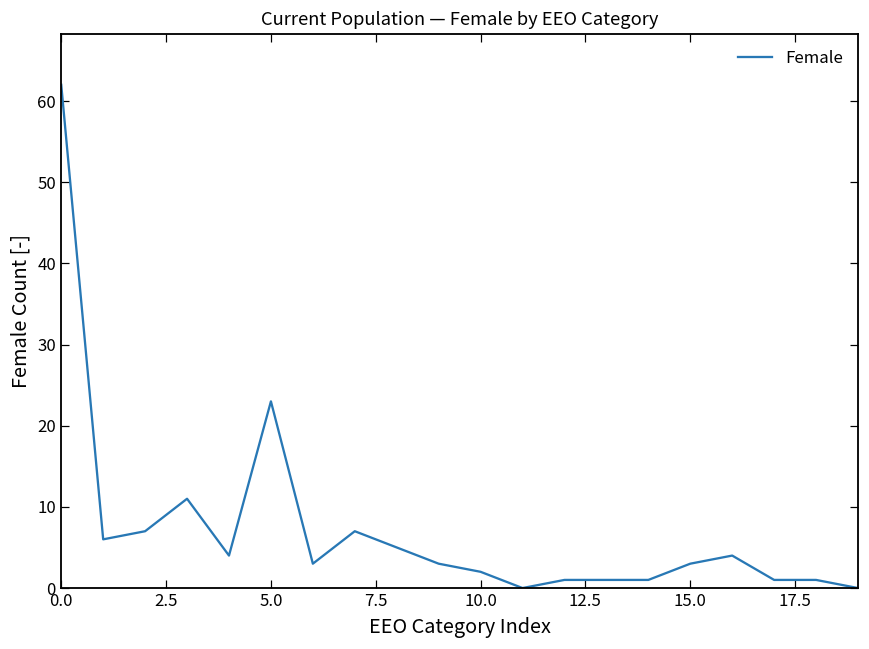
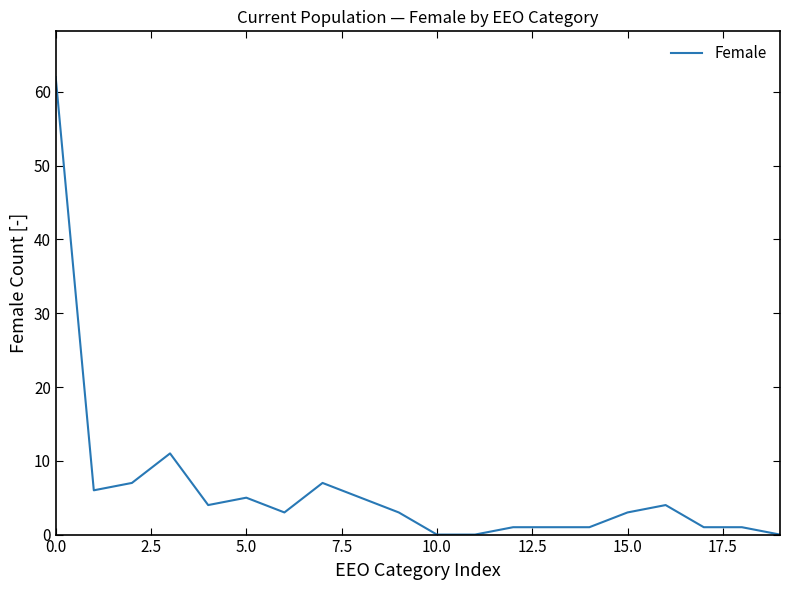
5.0: 23 -> 5
10.0: 2 -> 0
